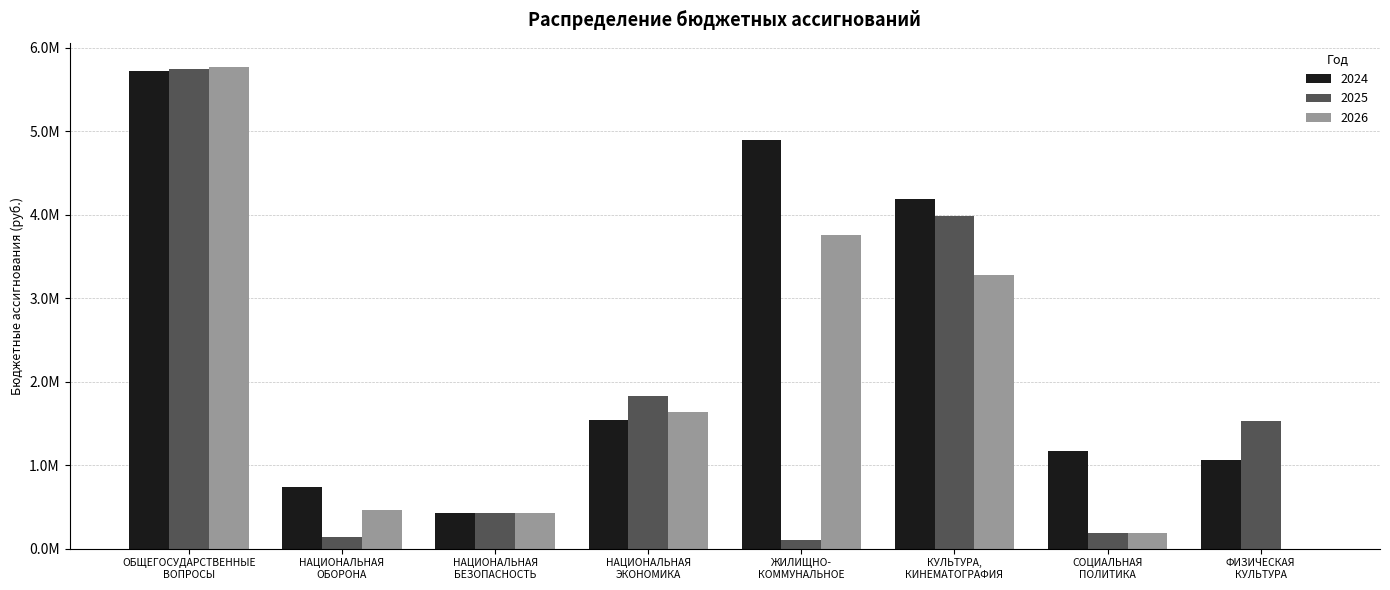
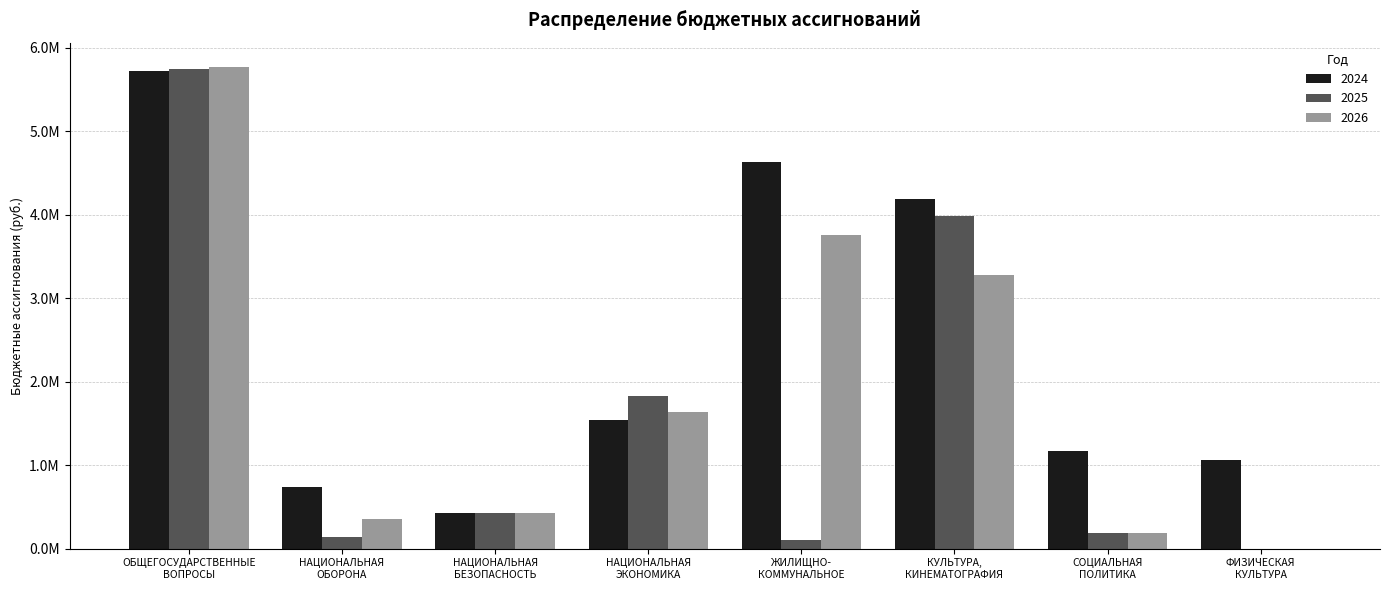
2026, НАЦИОНАЛЬНАЯ ОБОРОНА: 500000 -> 400000
2024, ЖИЛИЩНО- КОММУНАЛЬНОЕ: 4900000 -> 4600000
2025, ФИЗИЧЕСКАЯ КУЛЬТУРА: 1500000 -> 0
